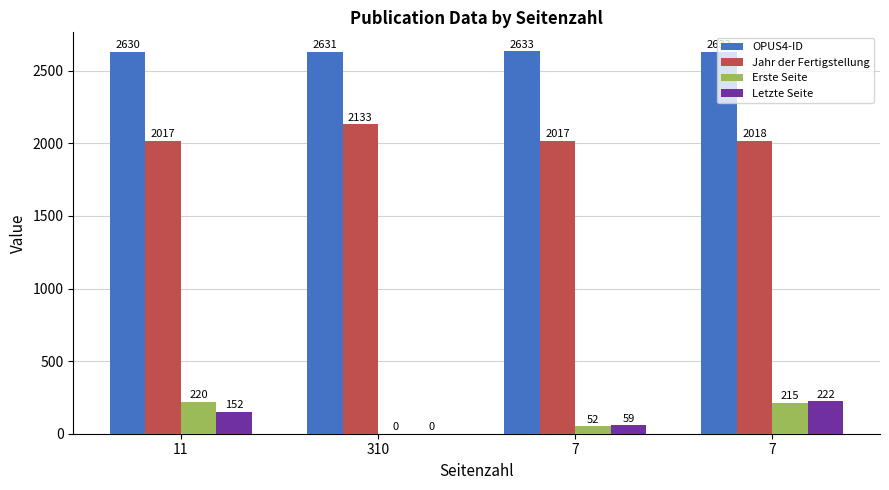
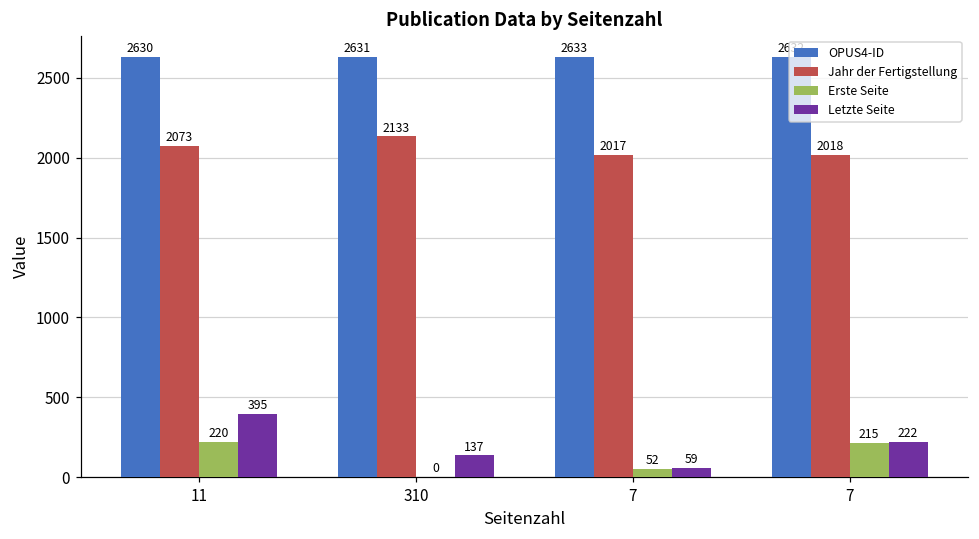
Jahr der Fertigstellung, 11: 2017 -> 2073
Letzte Seite, 11: 152 -> 395
Letzte Seite, 310: 0 -> 137
